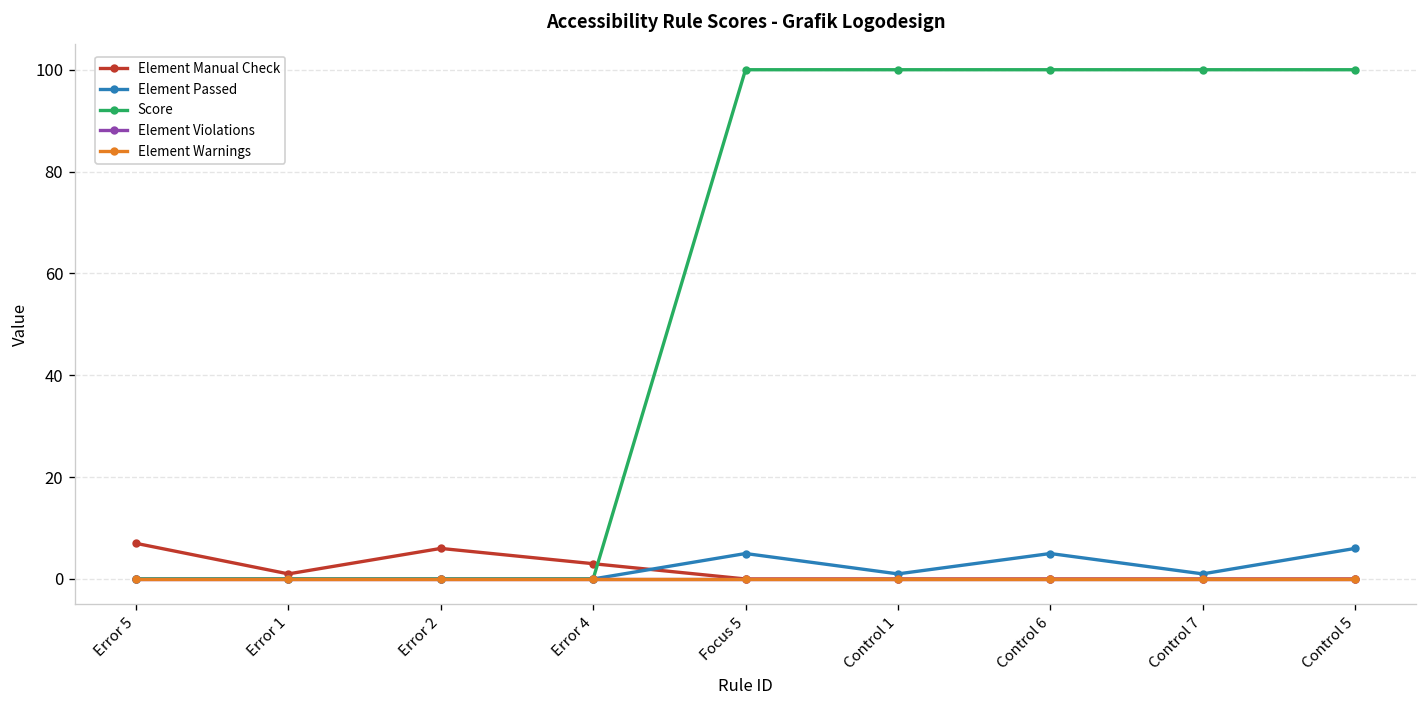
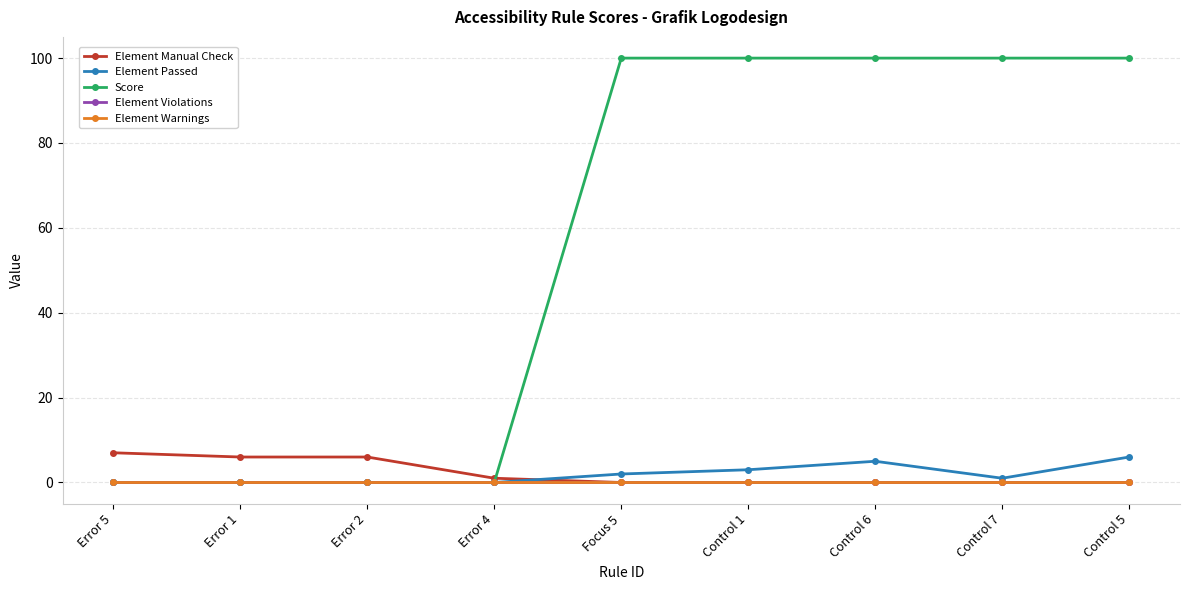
Element Manual Check, Error 1: 1 -> 6
Element Manual Check, Error 4: 3 -> 1
Element Passed, Focus 5: 5 -> 2
Element Passed, Control 1: 1 -> 3
